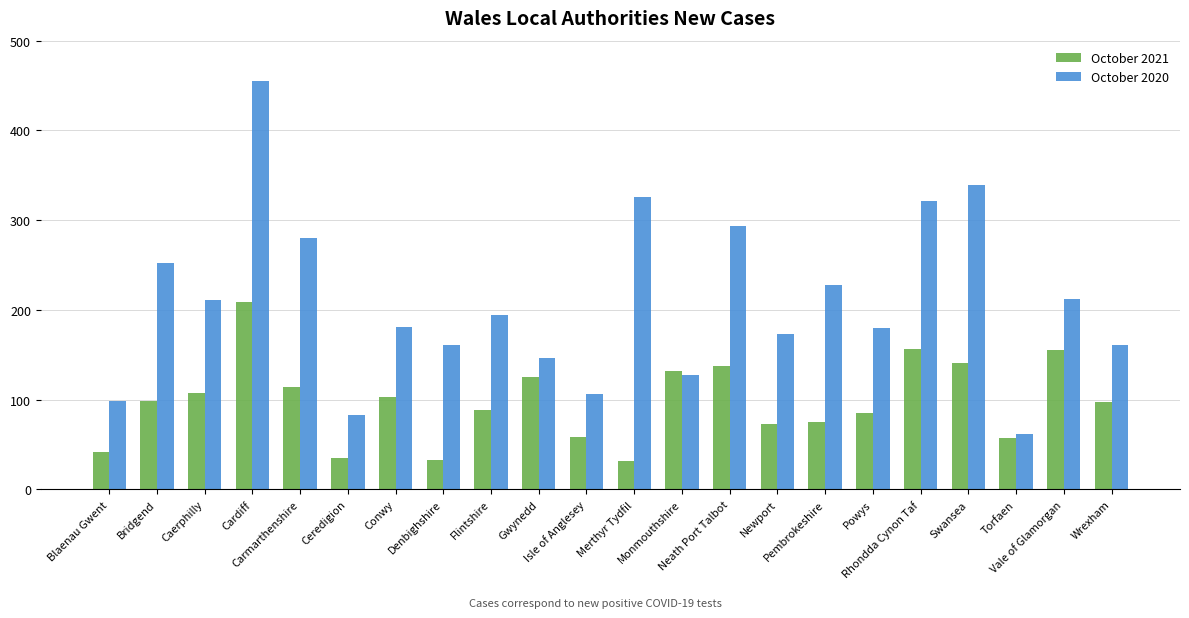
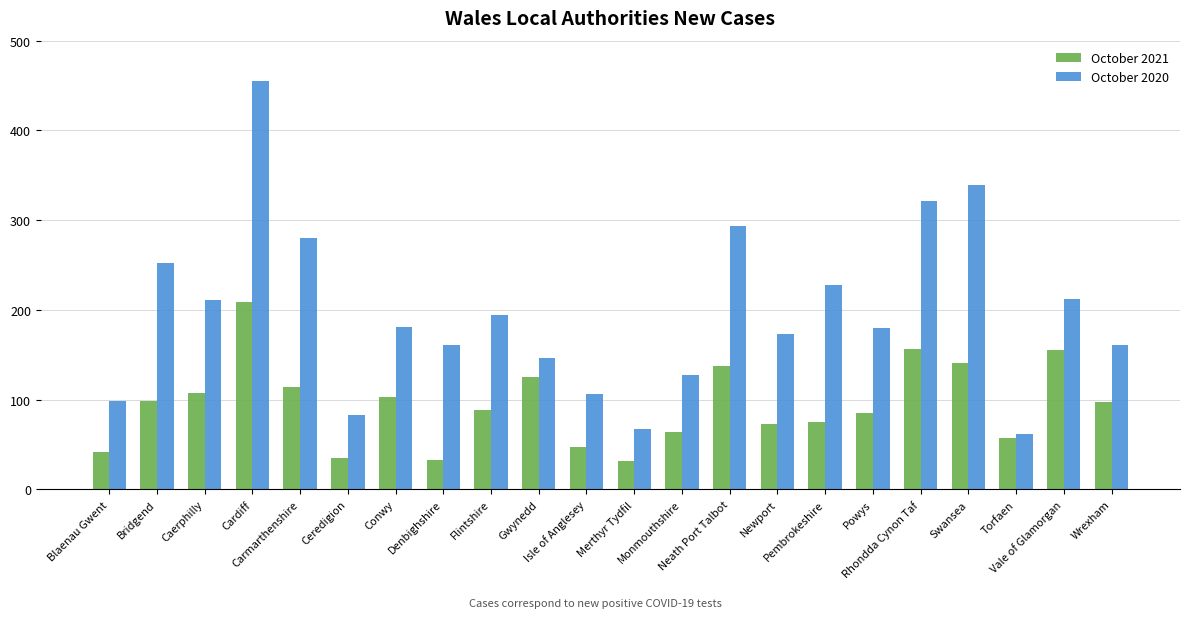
October 2021, Isle of Anglesey: 60 -> 50
October 2020, Merthyr Tydfil: 330 -> 70
October 2021, Monmouthshire: 130 -> 60
